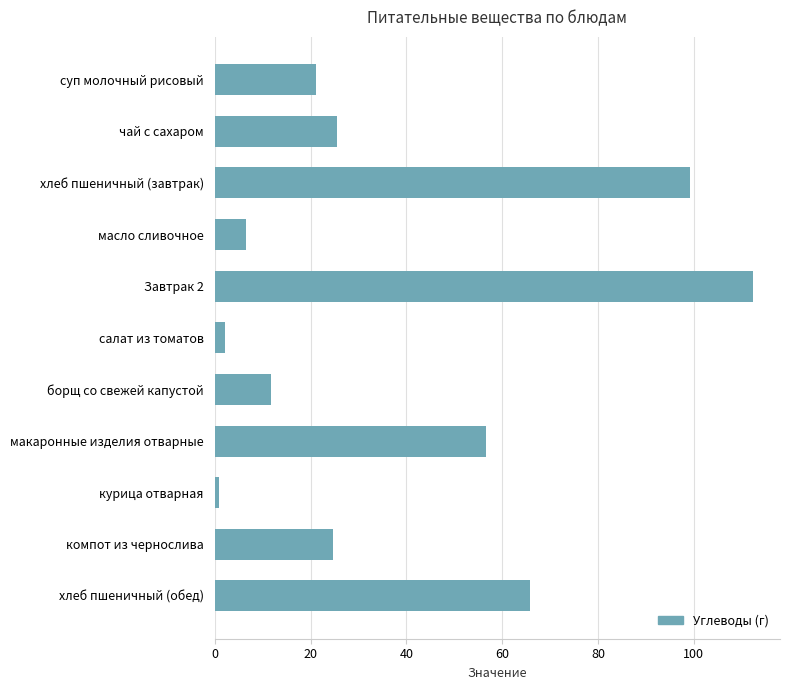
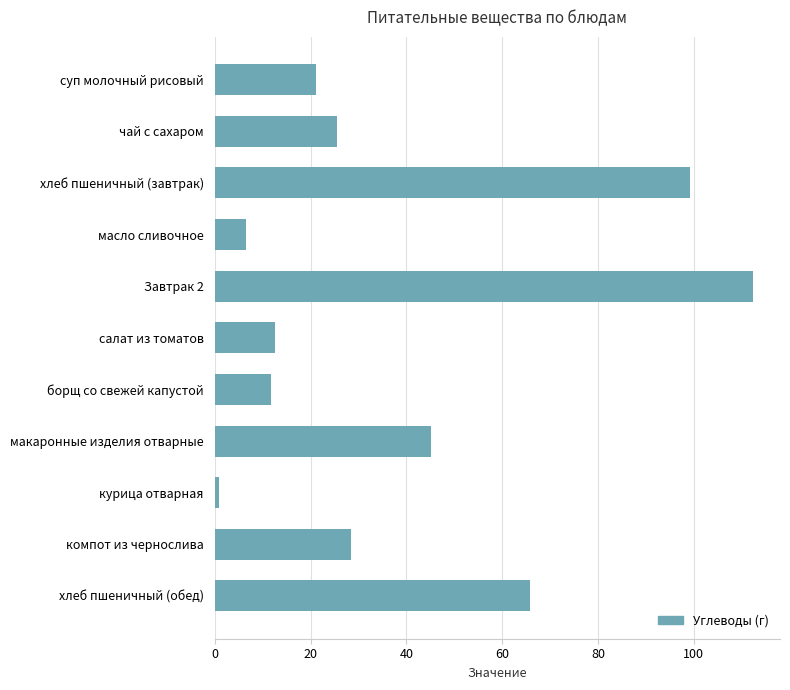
салат из томатов: 2 -> 13
макаронные изделия отварные: 57 -> 45
компот из чернослива: 25 -> 28
